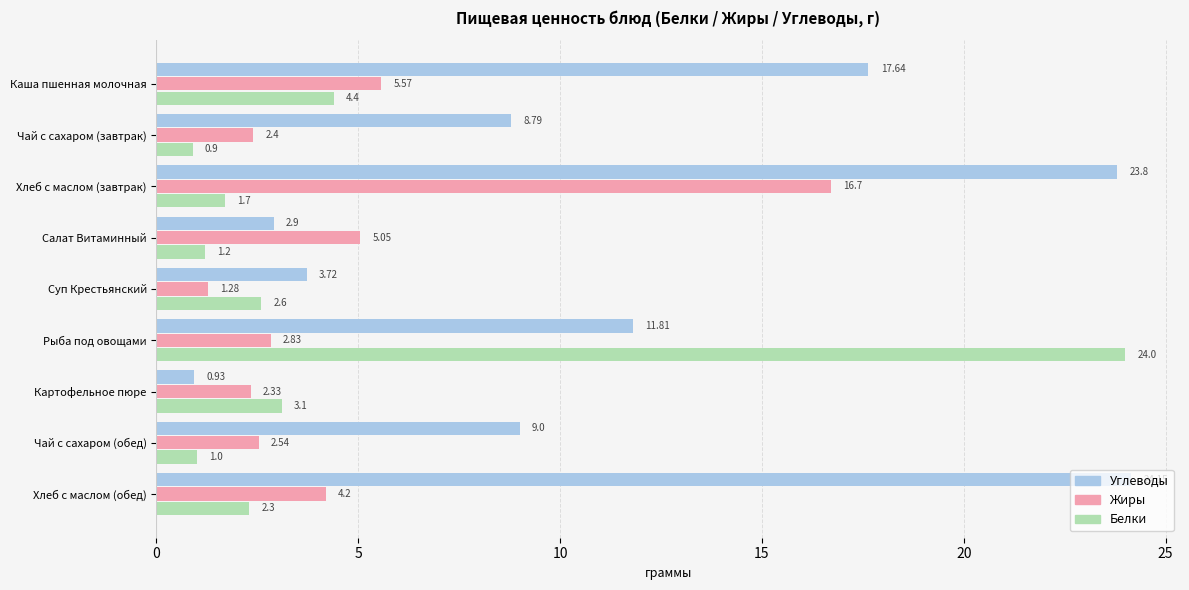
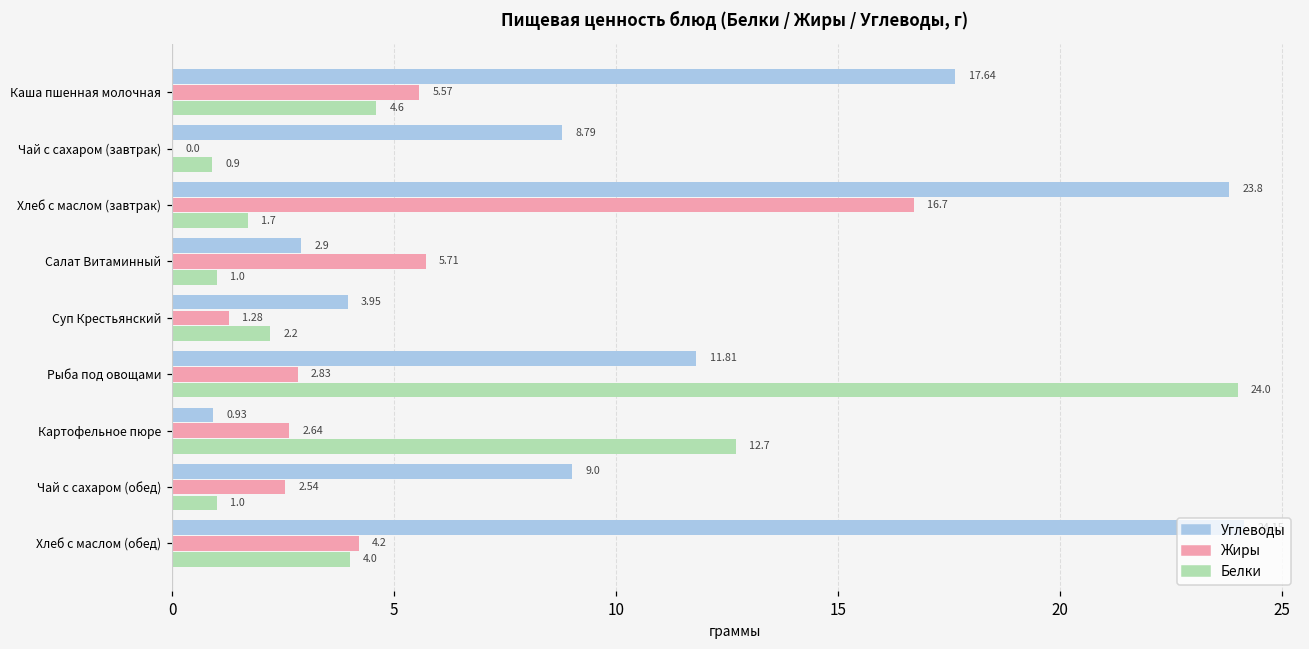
Белки, Каша пшенная молочная: 4.4 -> 4.6
Жиры, Чай с сахаром (завтрак): 2.4 -> 0.0
Жиры, Салат Витаминный: 5.05 -> 5.71
Белки, Салат Витаминный: 1.2 -> 1.0
Углеводы, Суп Крестьянский: 3.72 -> 3.95
Белки, Суп Крестьянский: 2.6 -> 2.2
Жиры, Картофельное пюре: 2.33 -> 2.64
Белки, Картофельное пюре: 3.1 -> 12.7
Белки, Хлеб с маслом (обед): 2.3 -> 4.0
